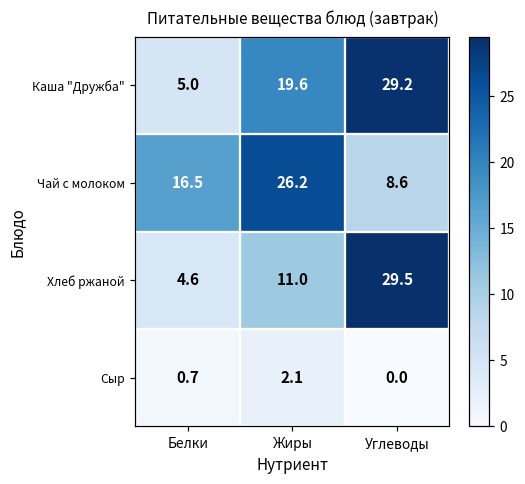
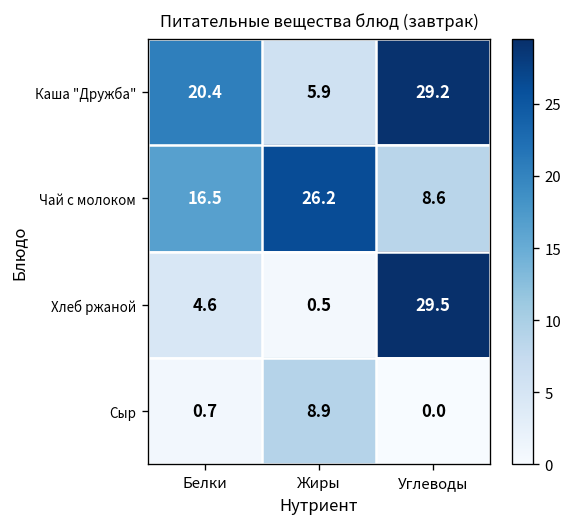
Каша "Дружба", Белки: 5.0 -> 20.4
Каша "Дружба", Жиры: 19.6 -> 5.9
Хлеб ржаной, Жиры: 11.0 -> 0.5
Сыр, Жиры: 2.1 -> 8.9
